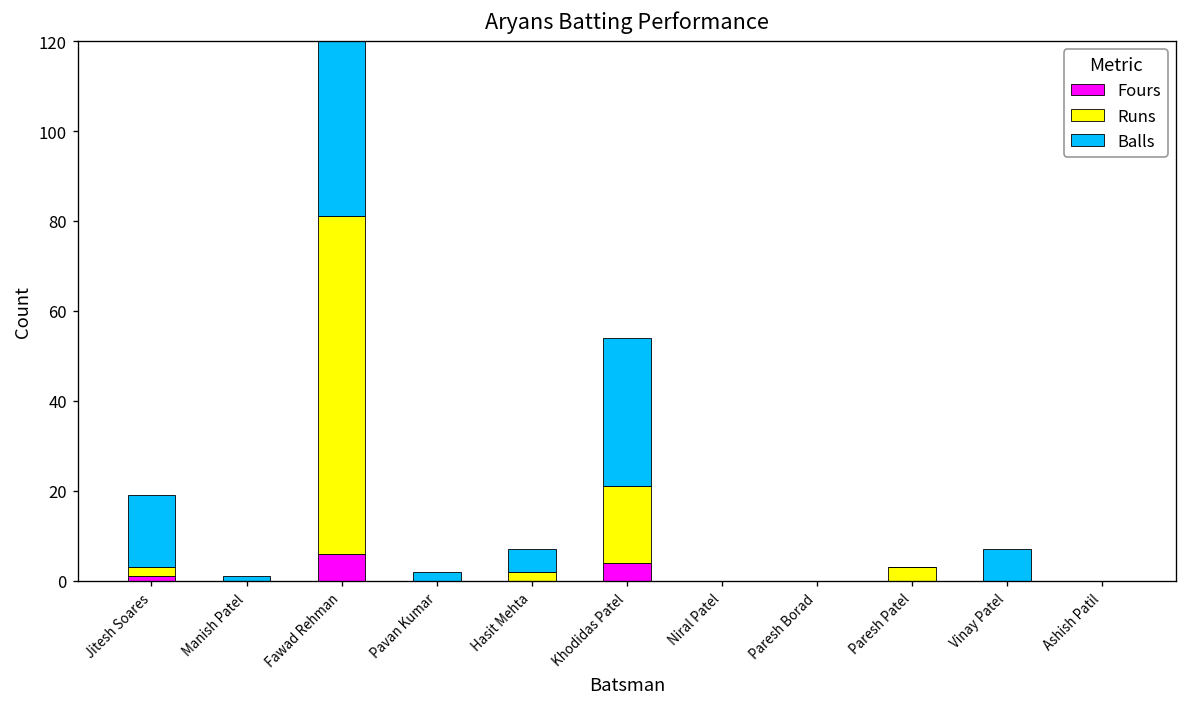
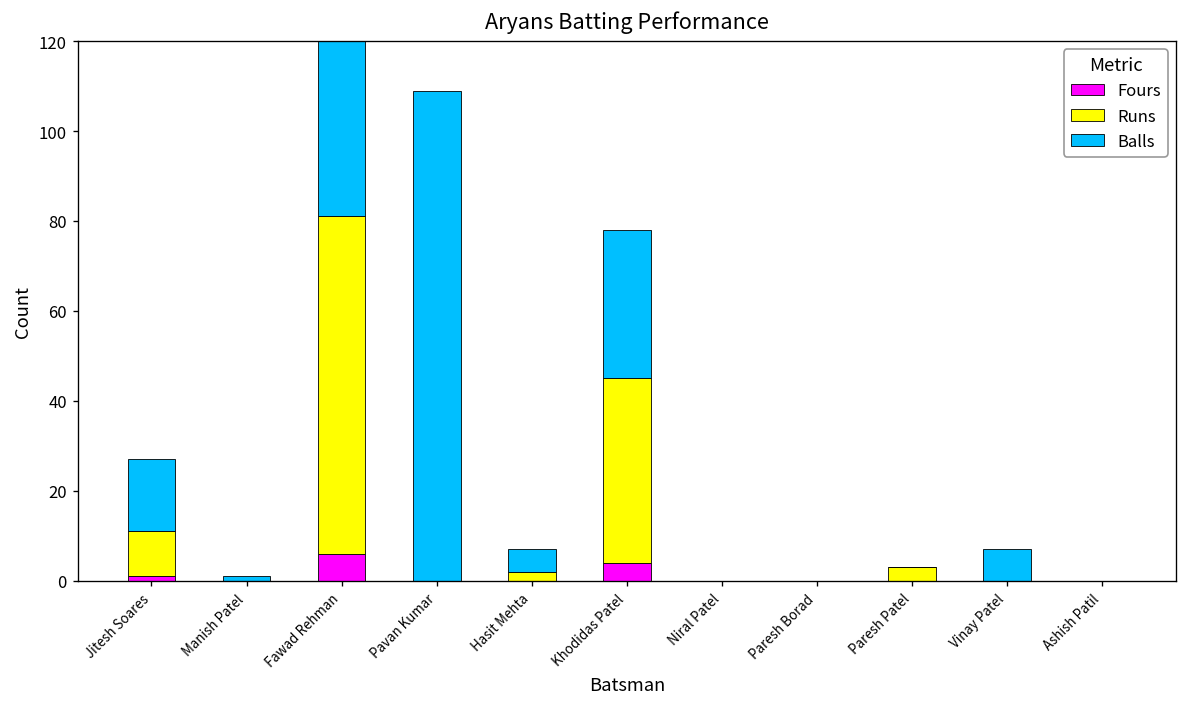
Runs, Jitesh Soares: 2 -> 10
Balls, Pavan Kumar: 2 -> 109
Runs, Khodidas Patel: 17 -> 41
